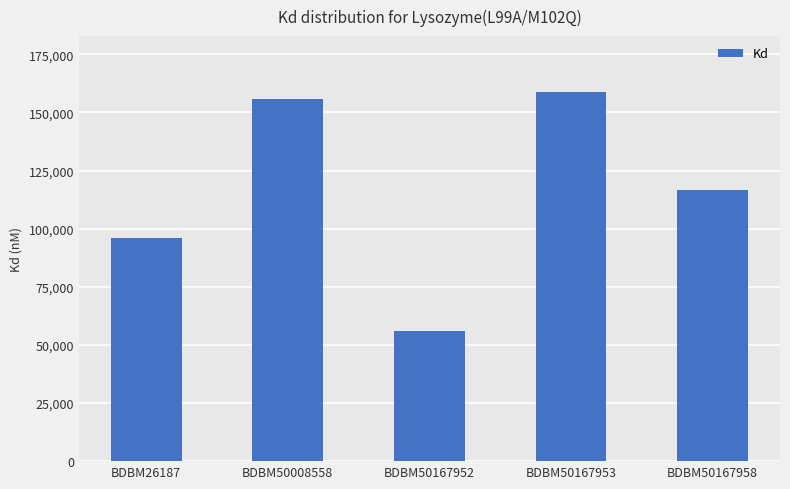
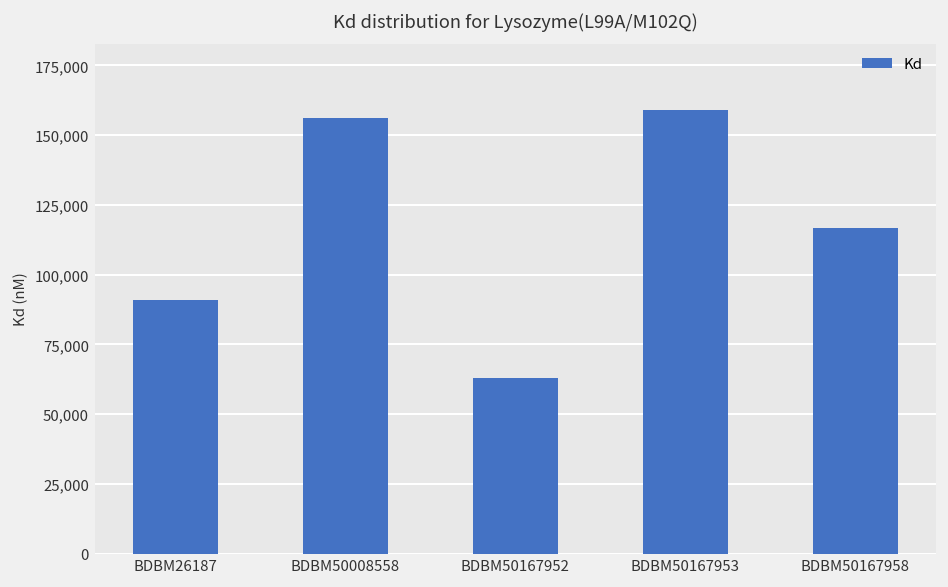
BDBM26187: 96,000 -> 91,000
BDBM50167952: 56,000 -> 63,000
